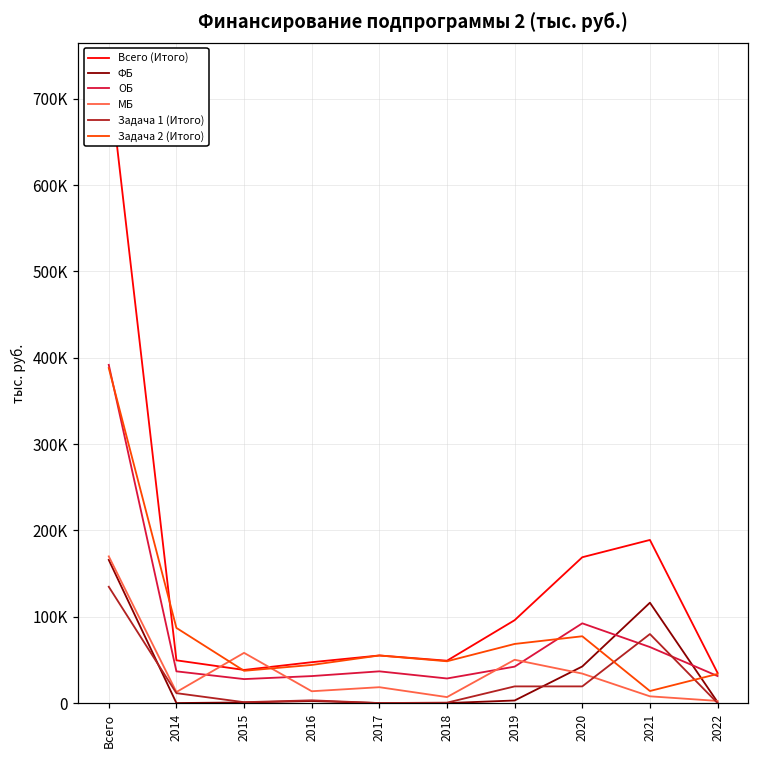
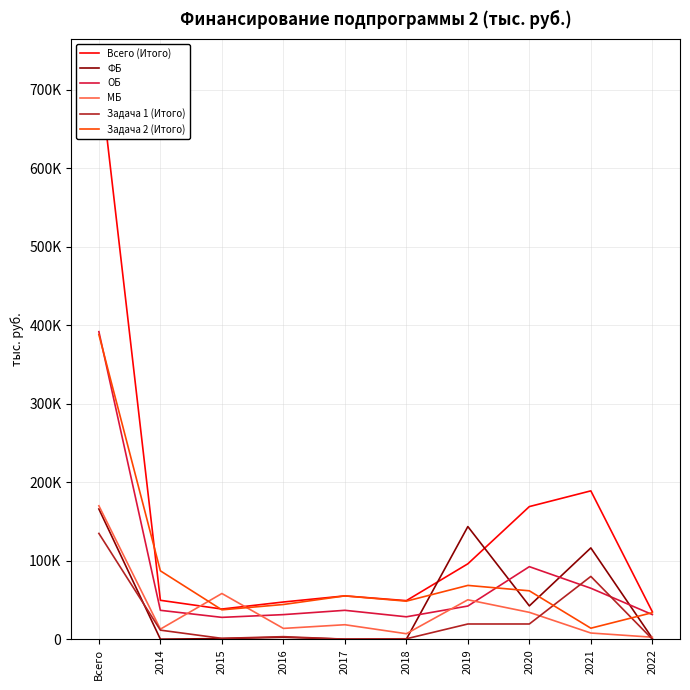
ФБ, 2019: 0 -> 140000
Задача 2 (Итого), 2020: 80000 -> 60000
